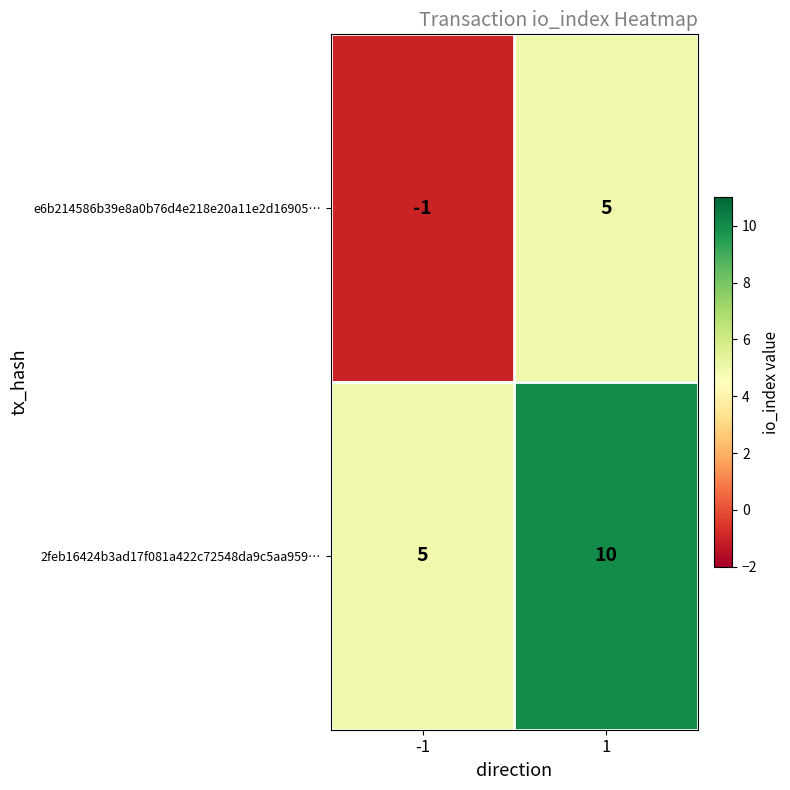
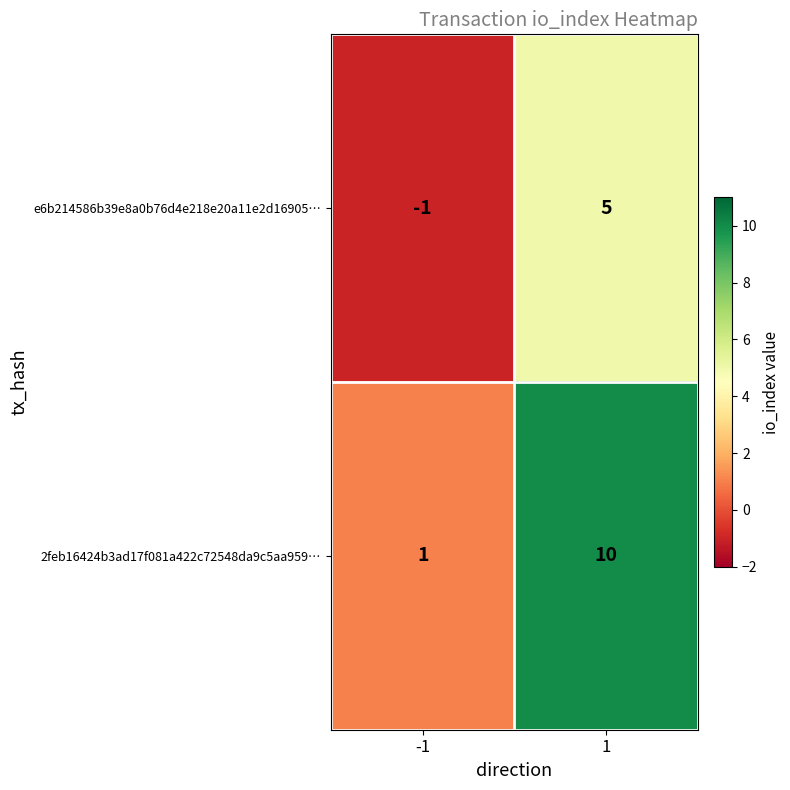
2feb16424b3ad17f081a422c72548da9c5aa959…, -1: 5 -> 1
